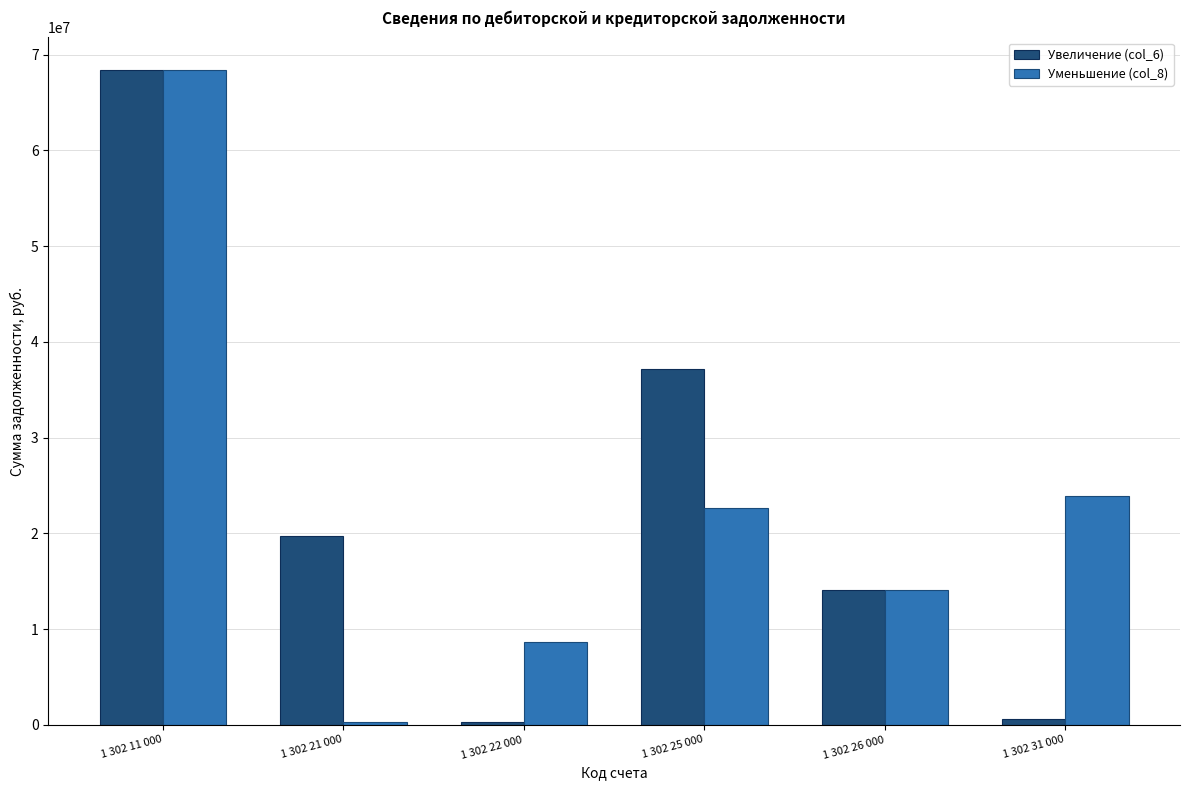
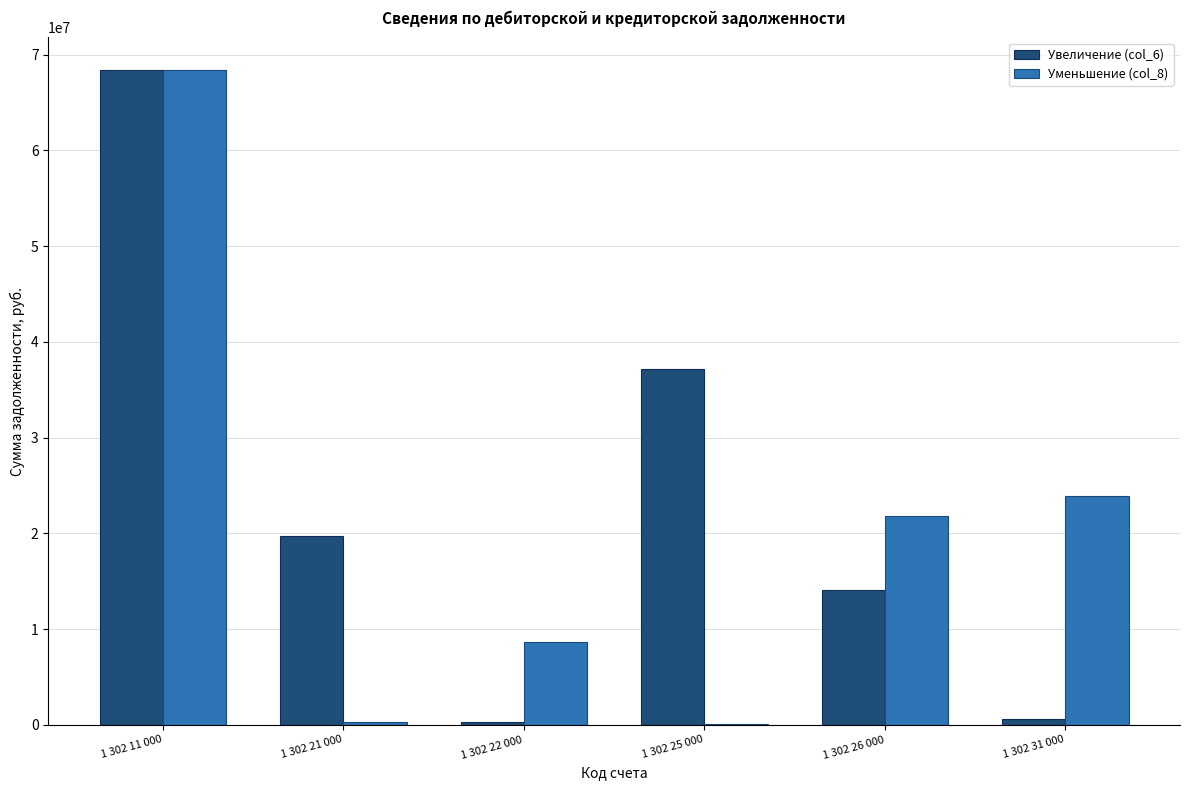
Уменьшение (col_8), 1 302 25 000: 23000000 -> 0
Уменьшение (col_8), 1 302 26 000: 14000000 -> 22000000
